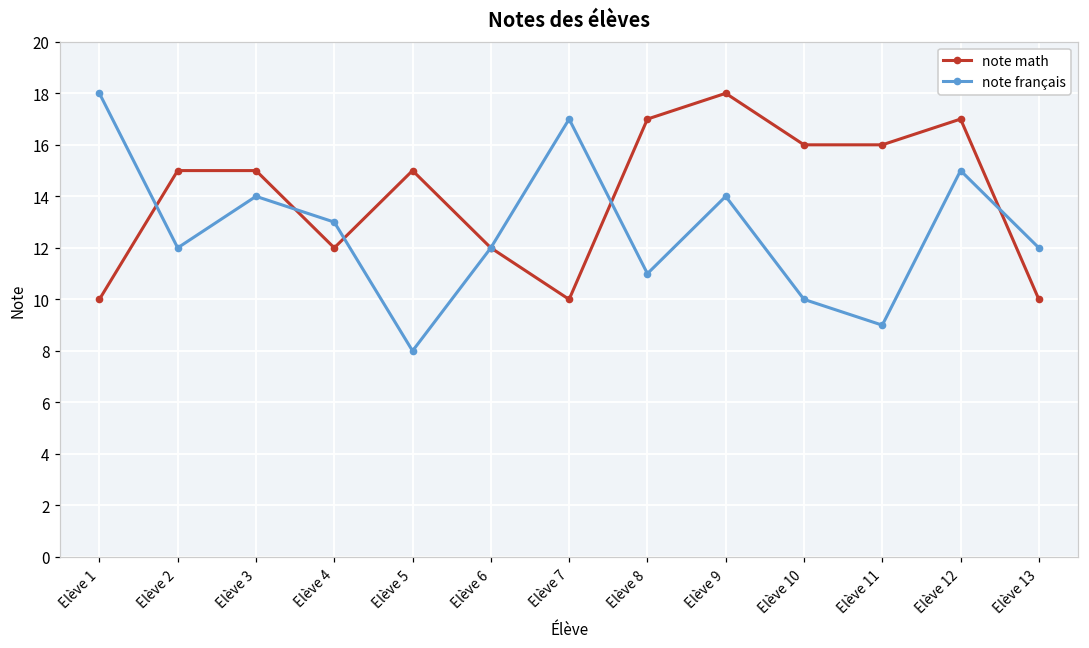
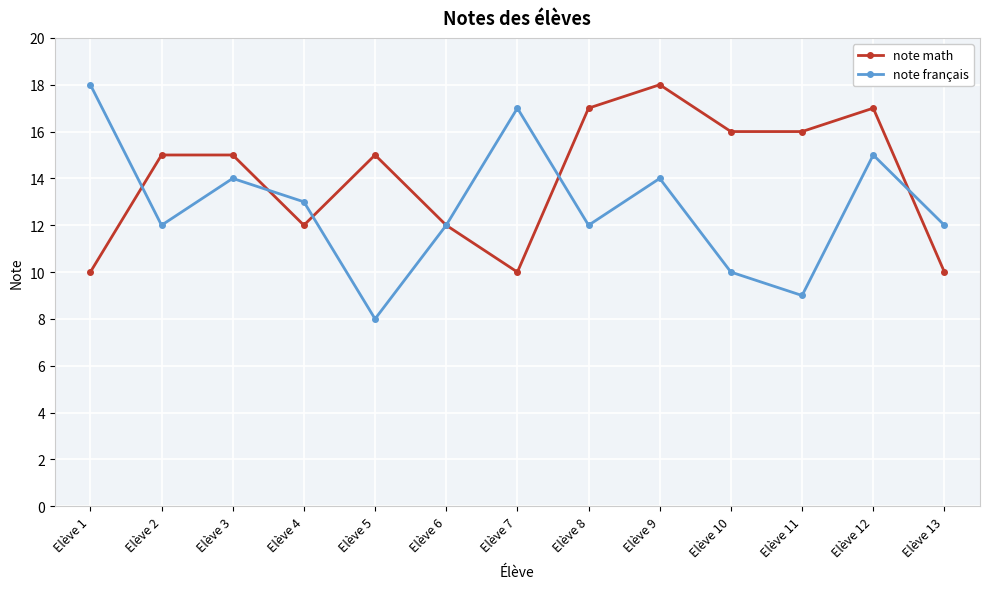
note français, Elève 8: 11 -> 12
